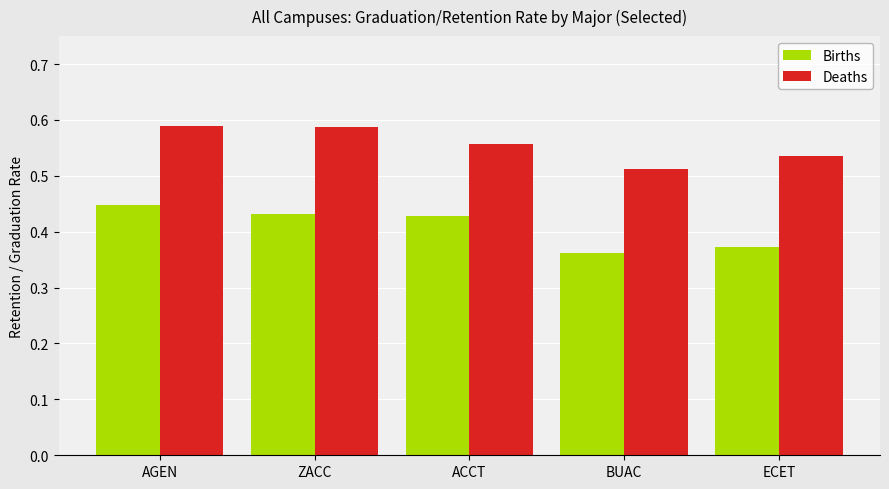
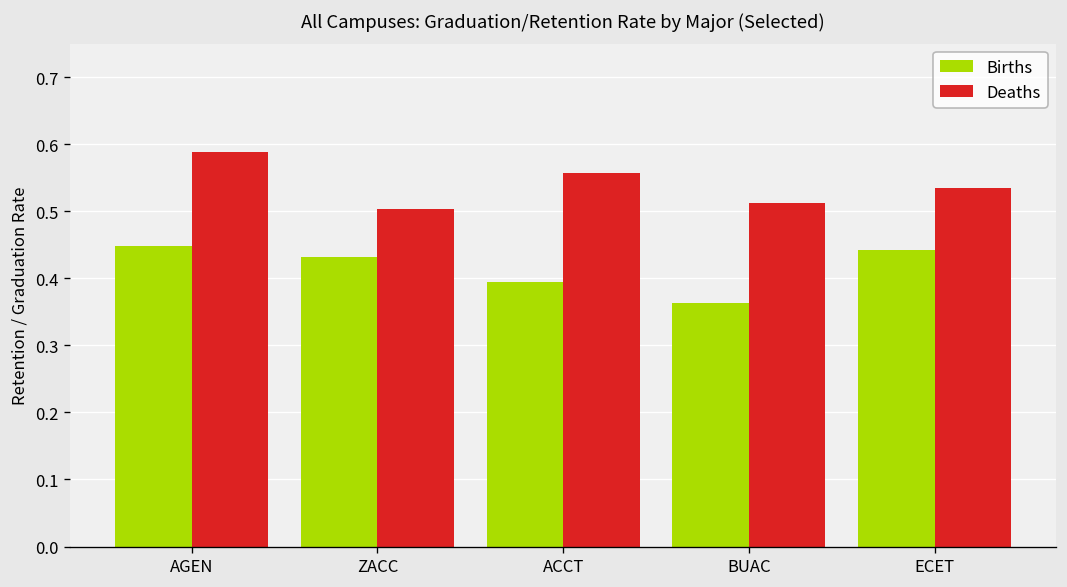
Deaths, ZACC: 0.59 -> 0.50
Births, ACCT: 0.43 -> 0.39
Births, ECET: 0.37 -> 0.44
